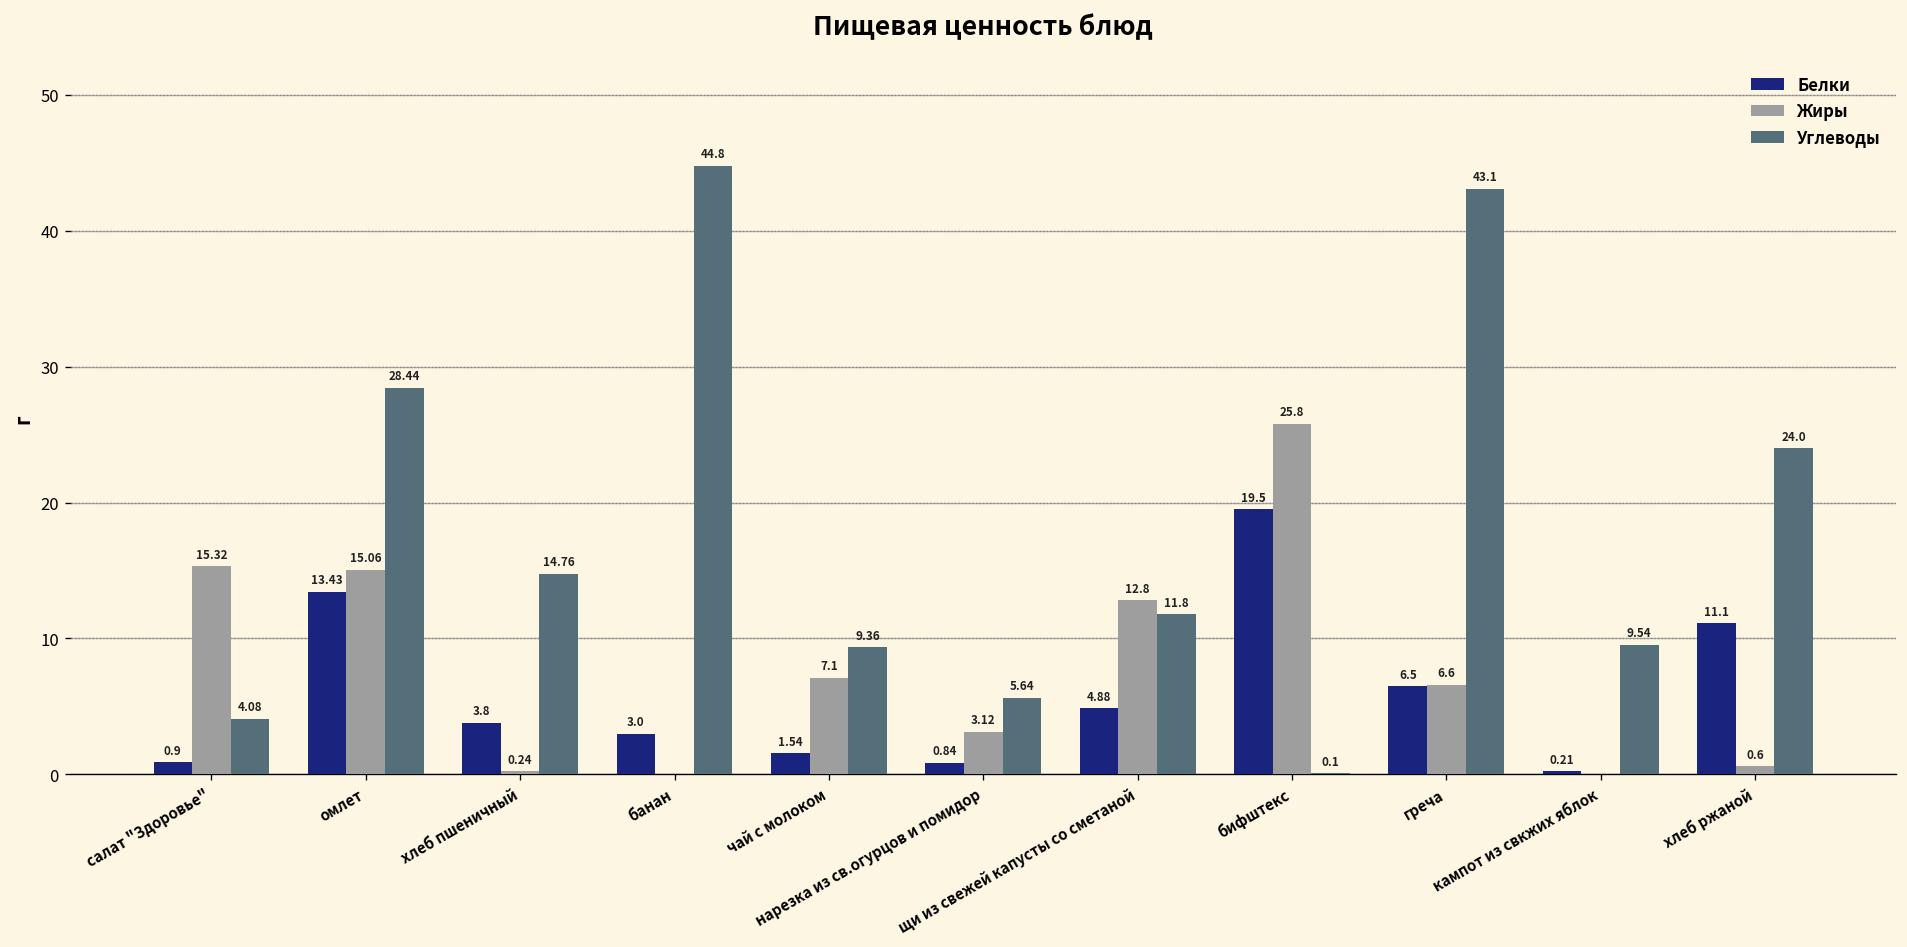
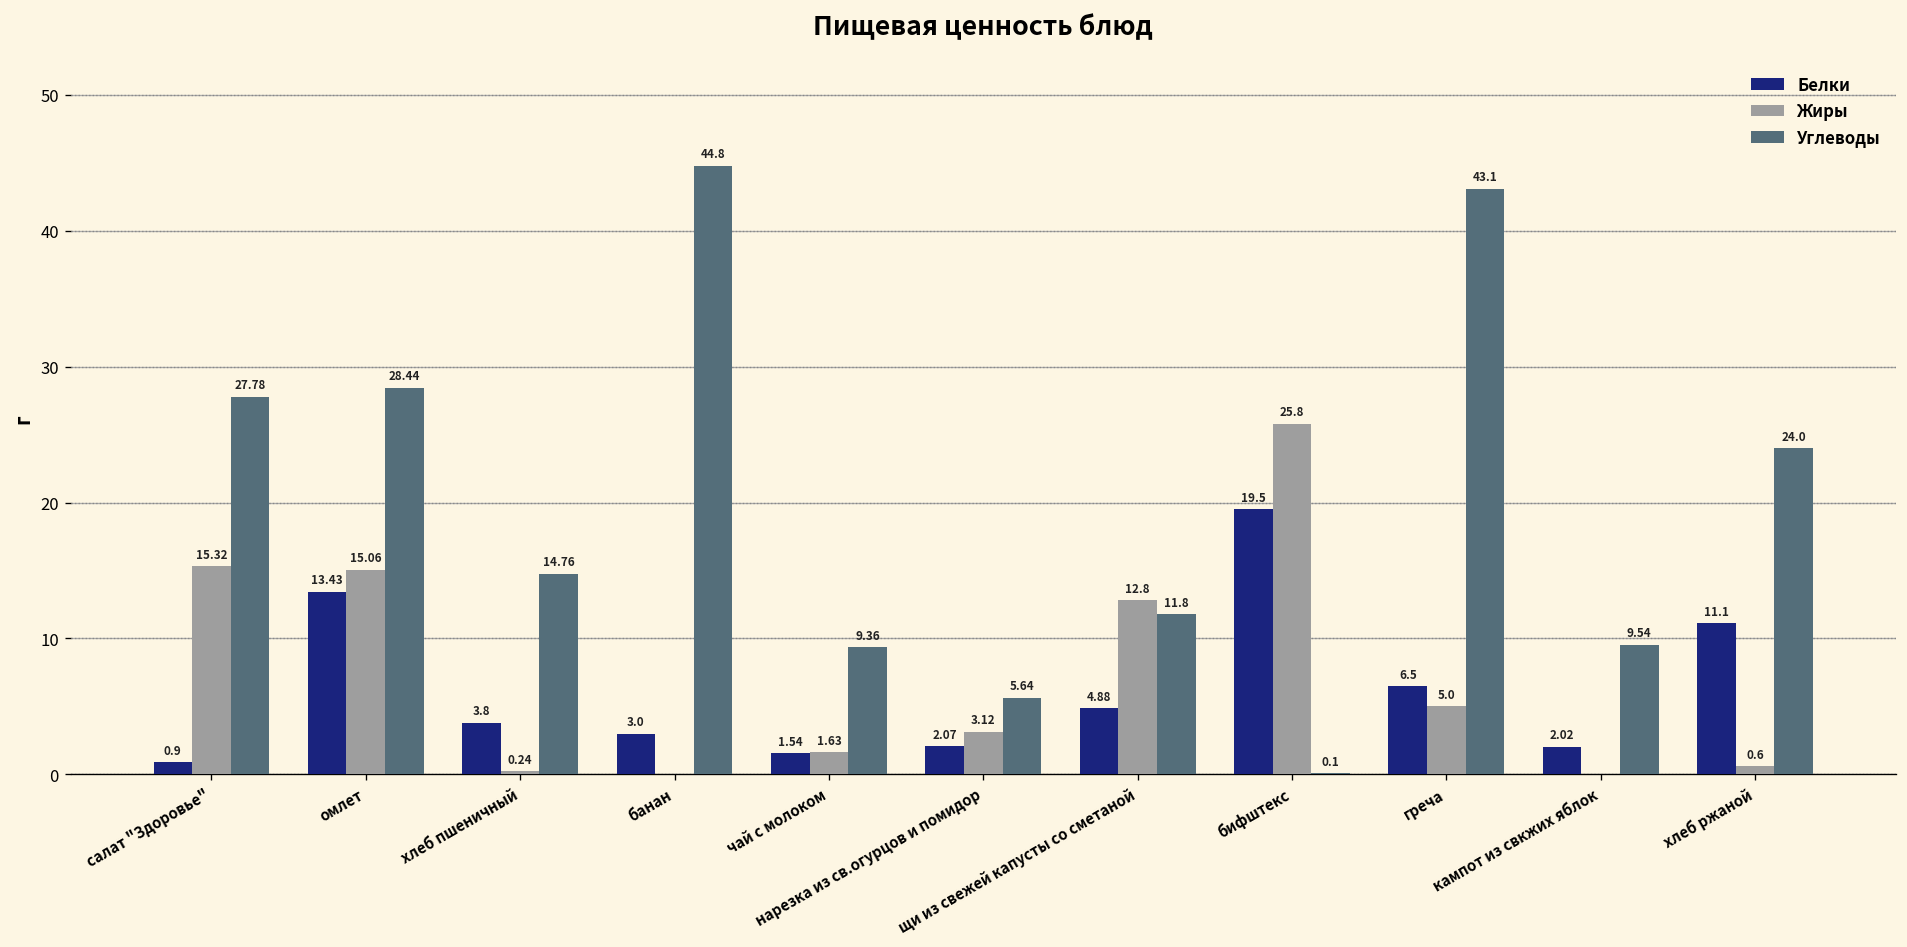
Углеводы, салат "Здоровье": 4.08 -> 27.78
Жиры, чай с молоком: 7.1 -> 1.63
Белки, нарезка из св.огурцов и помидор: 0.84 -> 2.07
Жиры, греча: 6.6 -> 5.0
Белки, кампот из свкжих яблок: 0.21 -> 2.02
